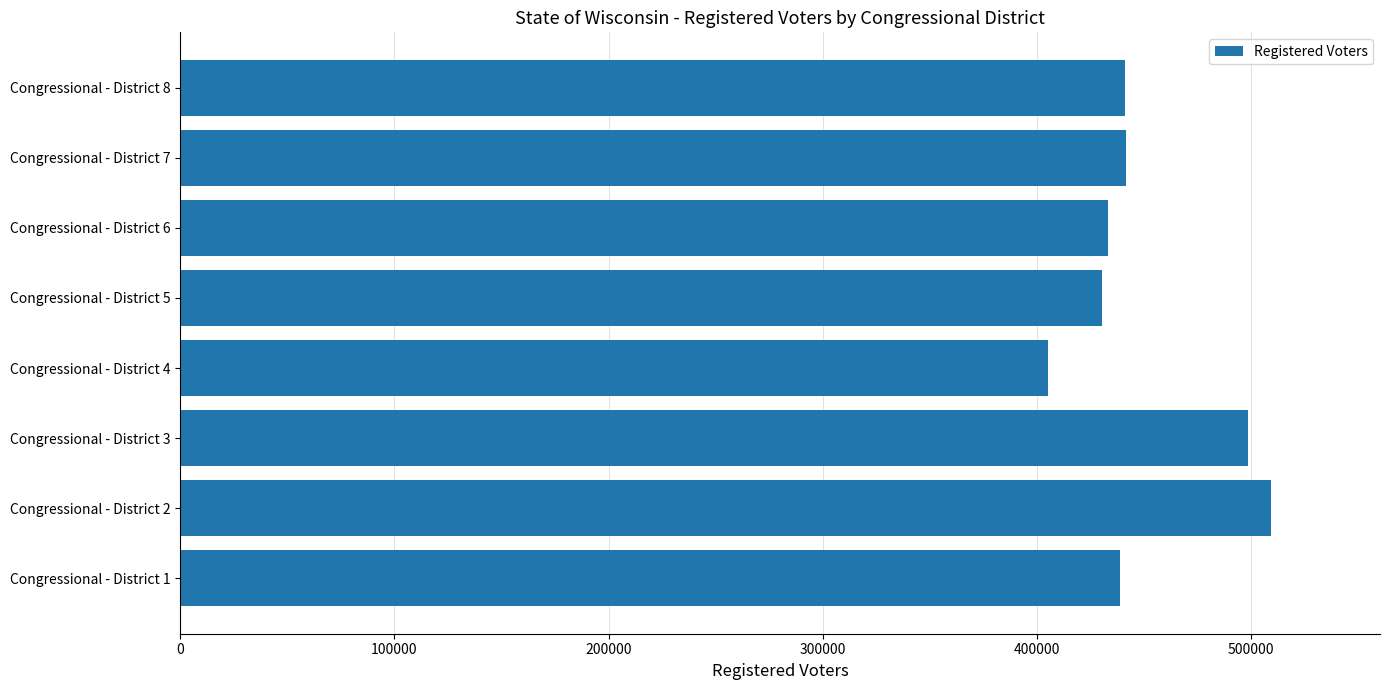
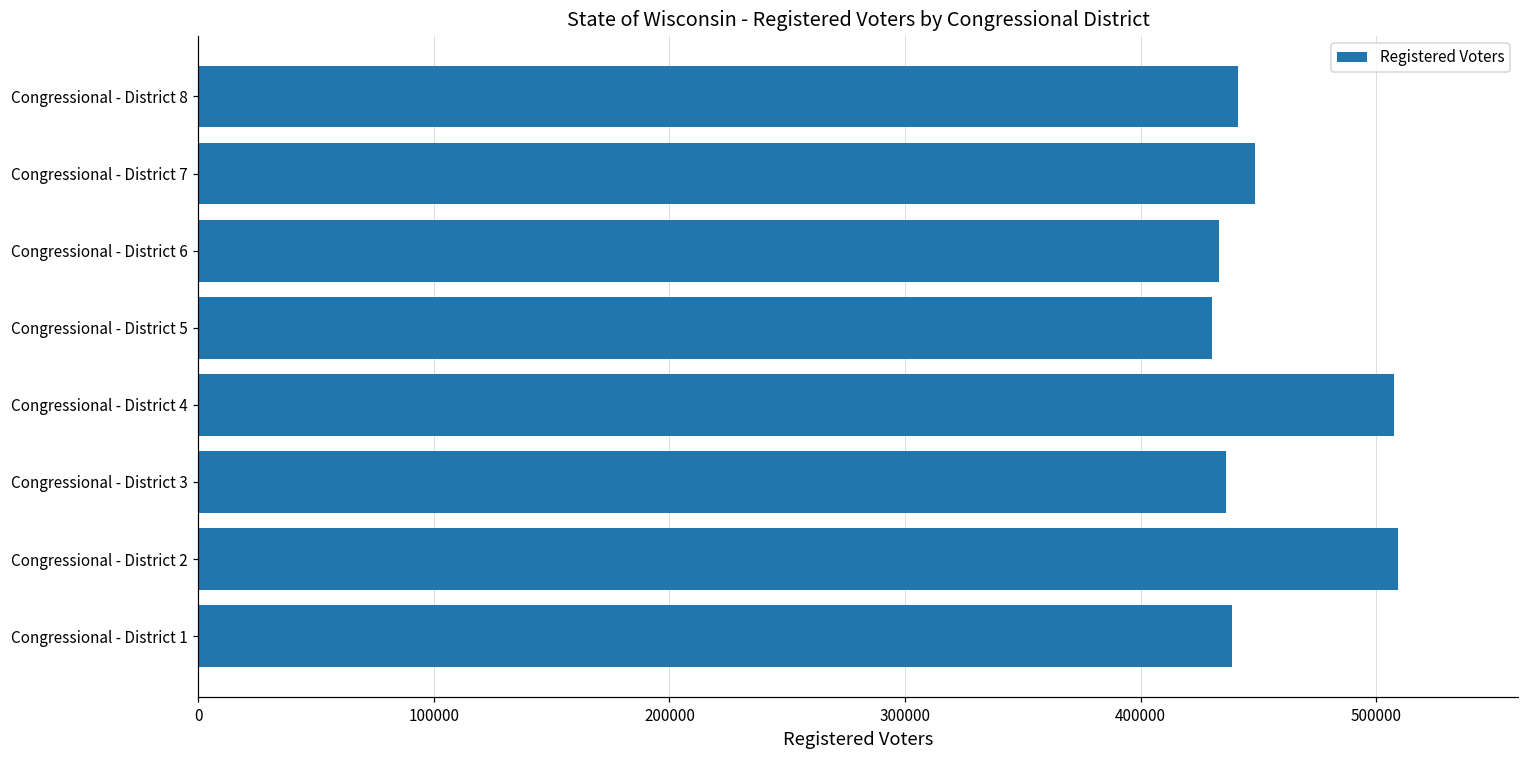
Congressional - District 7: 441000 -> 449000
Congressional - District 4: 405000 -> 508000
Congressional - District 3: 499000 -> 436000
